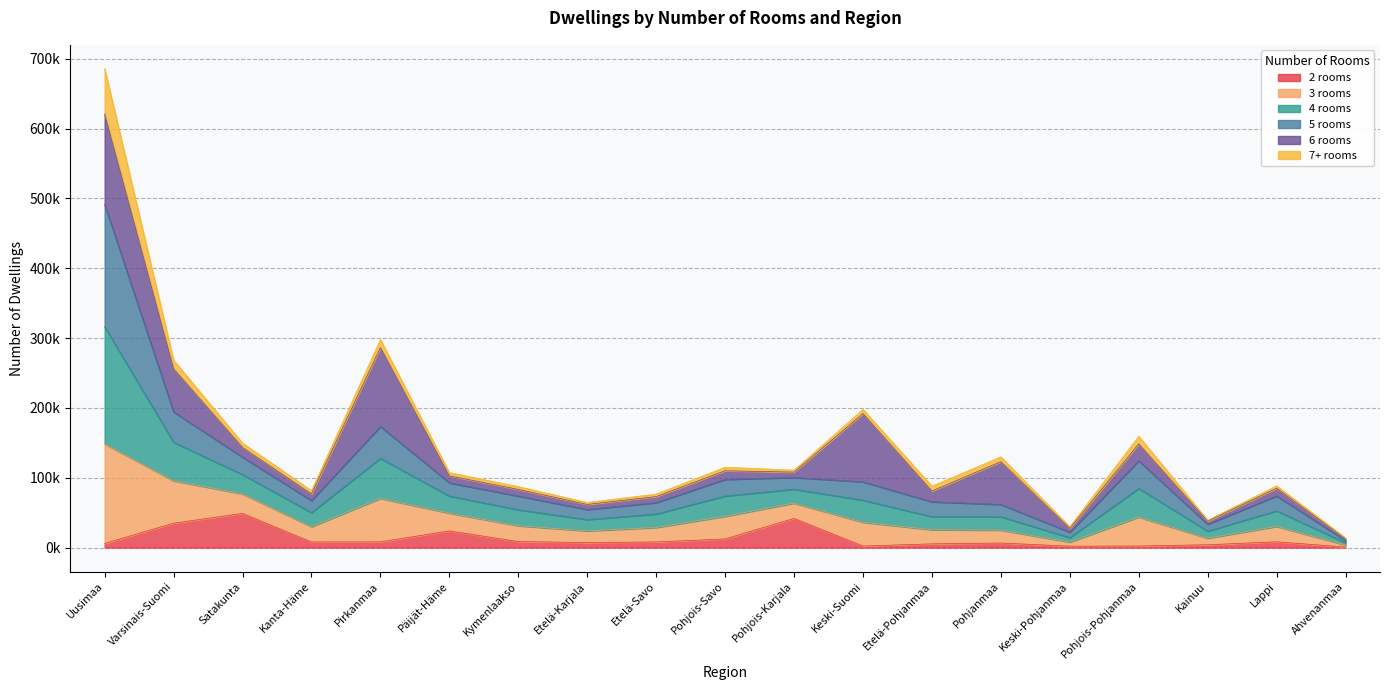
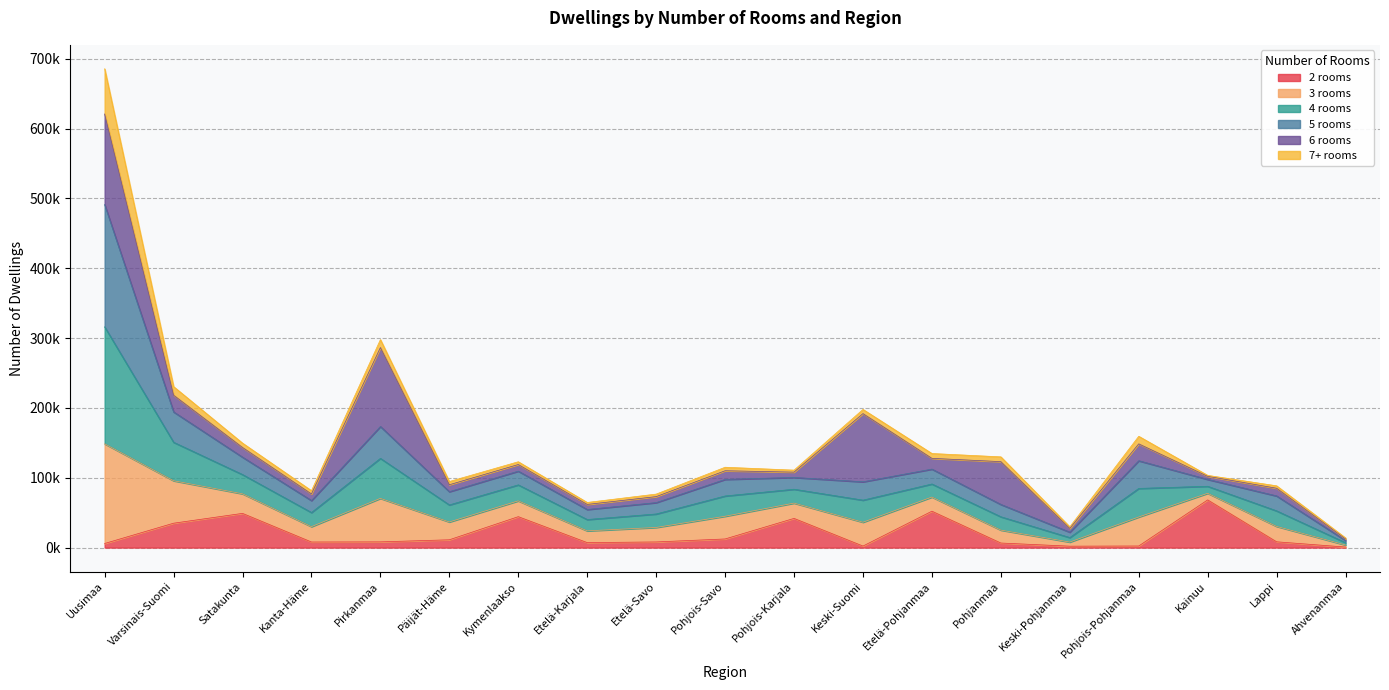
6 rooms, Varsinais-Suomi: 60000 -> 20000
2 rooms, Päijät-Häme: 20000 -> 10000
2 rooms, Kymenlaakso: 10000 -> 40000
2 rooms, Etelä-Pohjanmaa: 10000 -> 50000
2 rooms, Kainuu: 0 -> 70000
